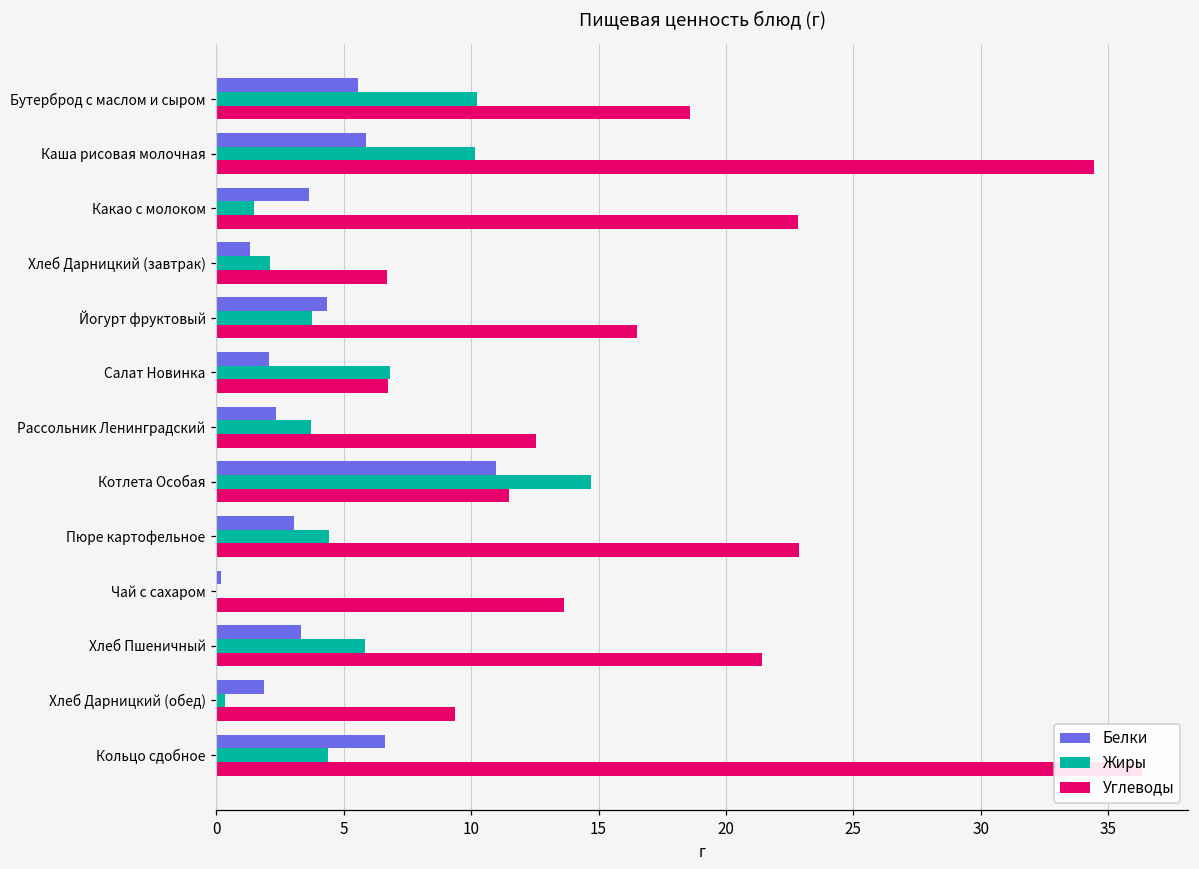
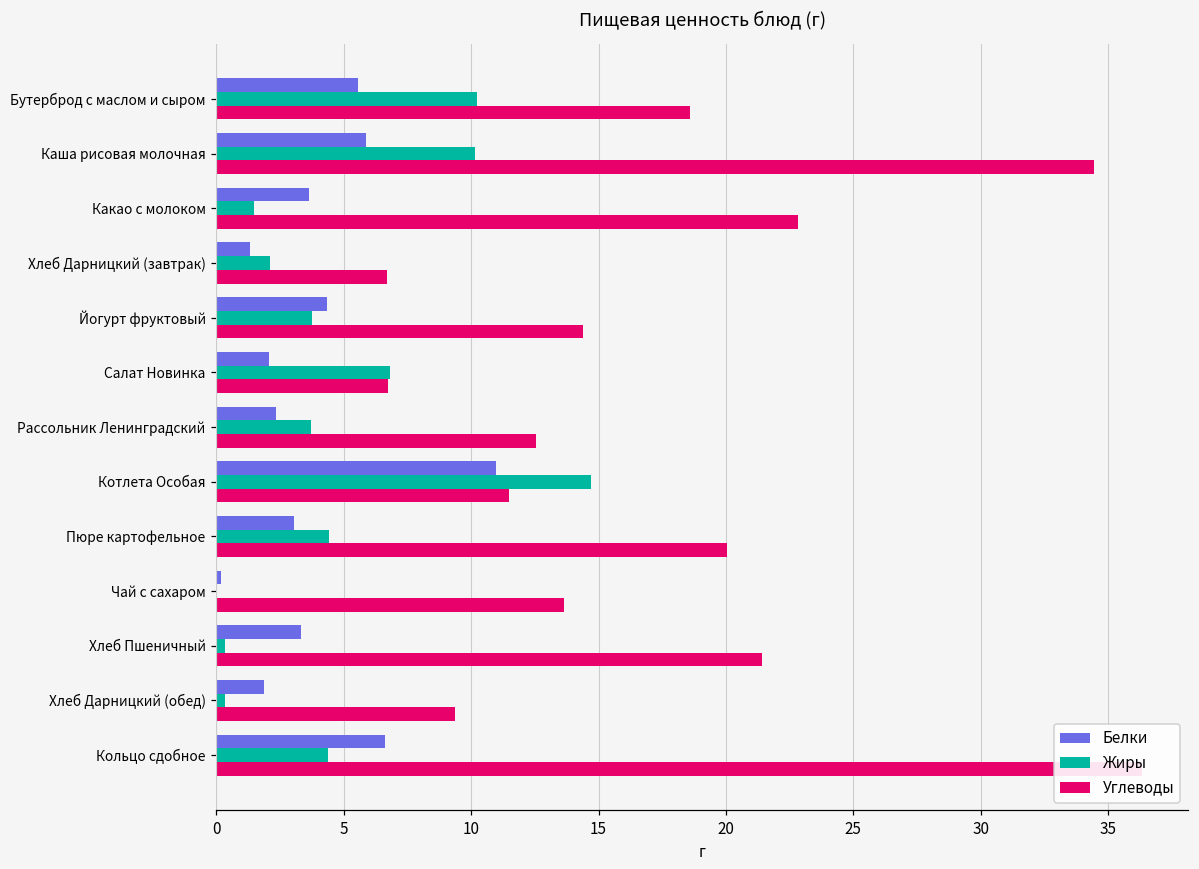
Углеводы, Йогурт фруктовый: 16.5 -> 14.4
Углеводы, Пюре картофельное: 22.9 -> 20.1
Жиры, Хлеб Пшеничный: 5.8 -> 0.4
